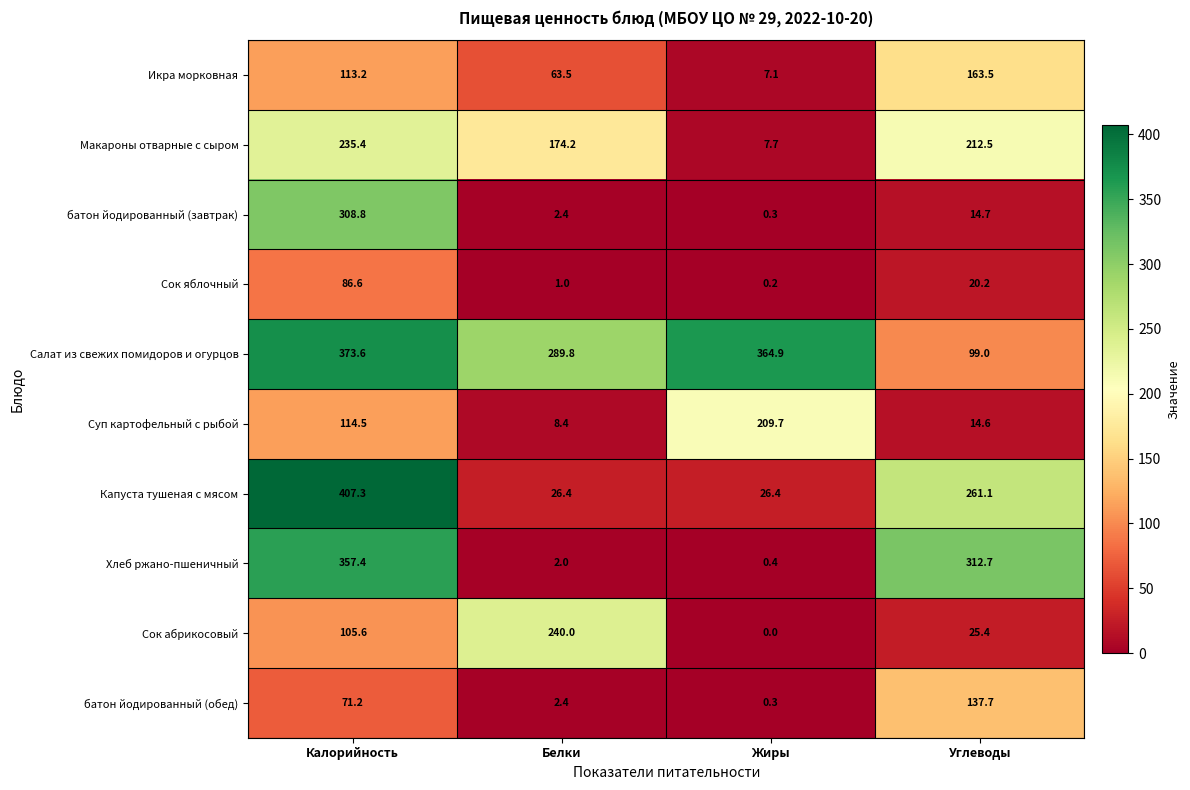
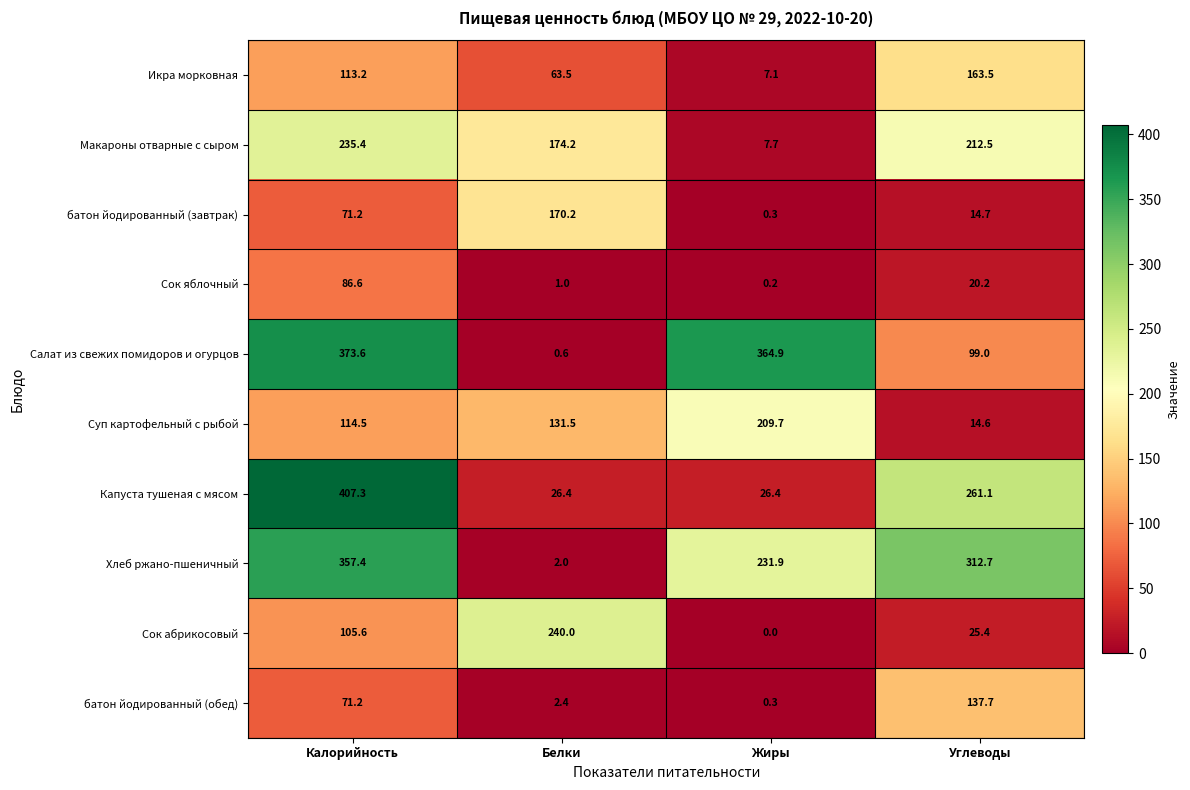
батон йодированный (завтрак), Калорийность: 308.8 -> 71.2
батон йодированный (завтрак), Белки: 2.4 -> 170.2
Салат из свежих помидоров и огурцов, Белки: 289.8 -> 0.6
Суп картофельный с рыбой, Белки: 8.4 -> 131.5
Хлеб ржано-пшеничный, Жиры: 0.4 -> 231.9
